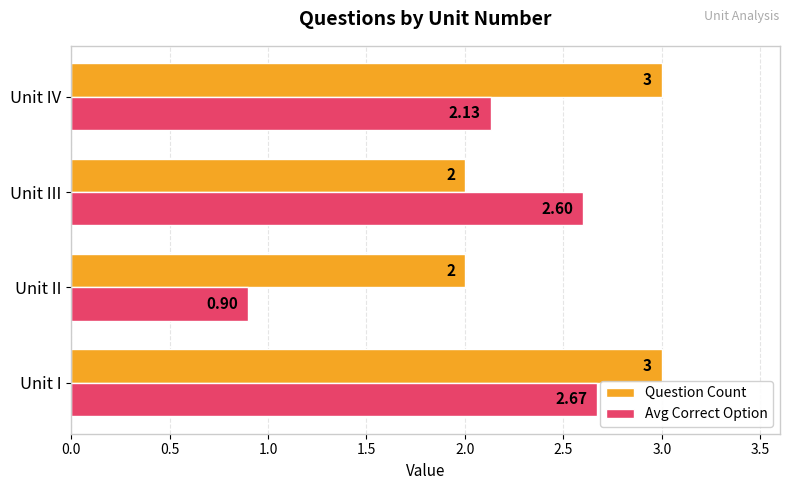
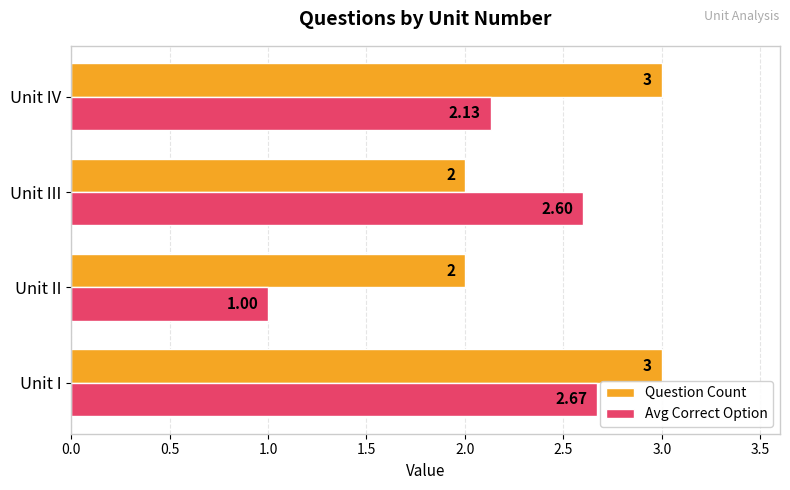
Avg Correct Option, Unit II: 0.90 -> 1.00
